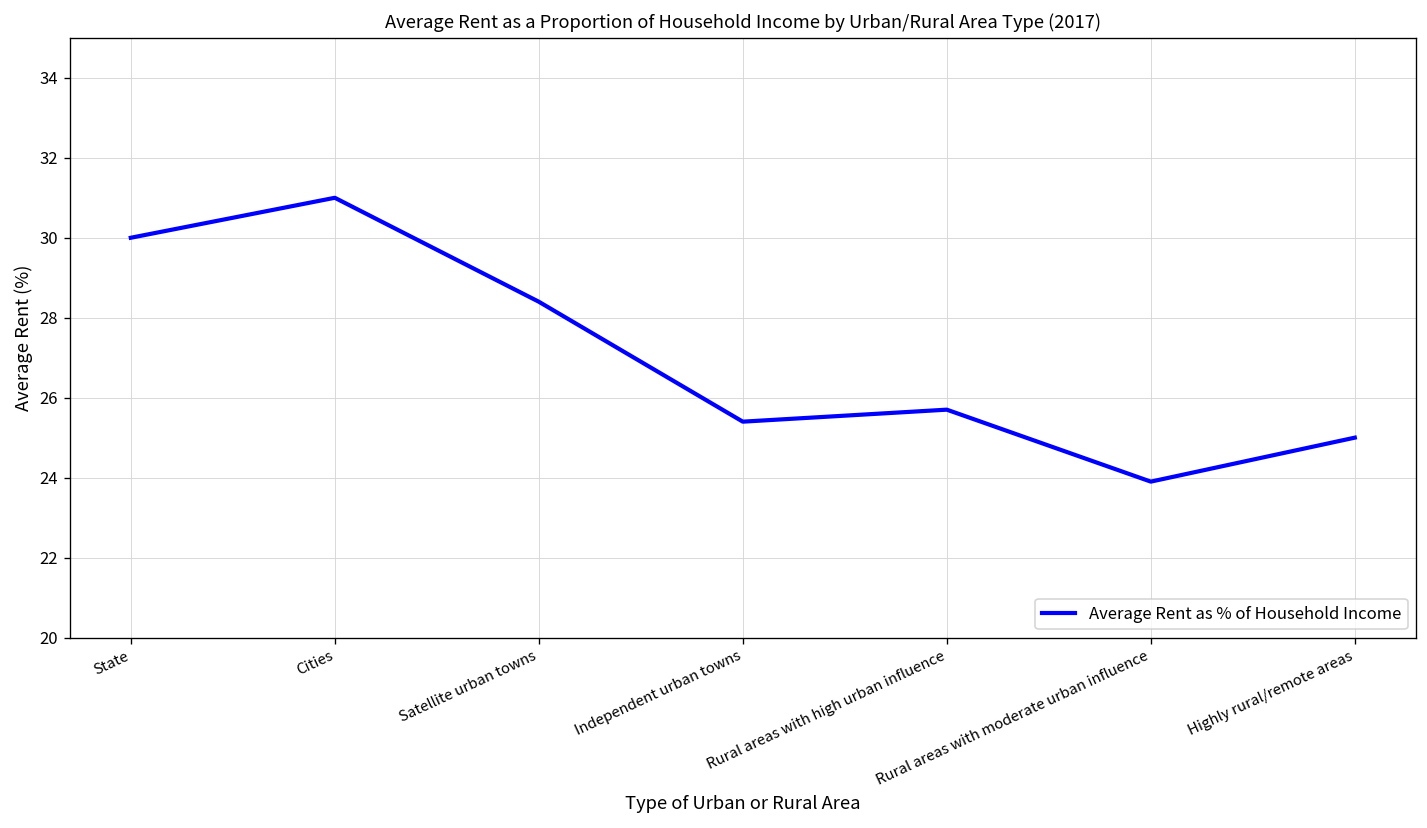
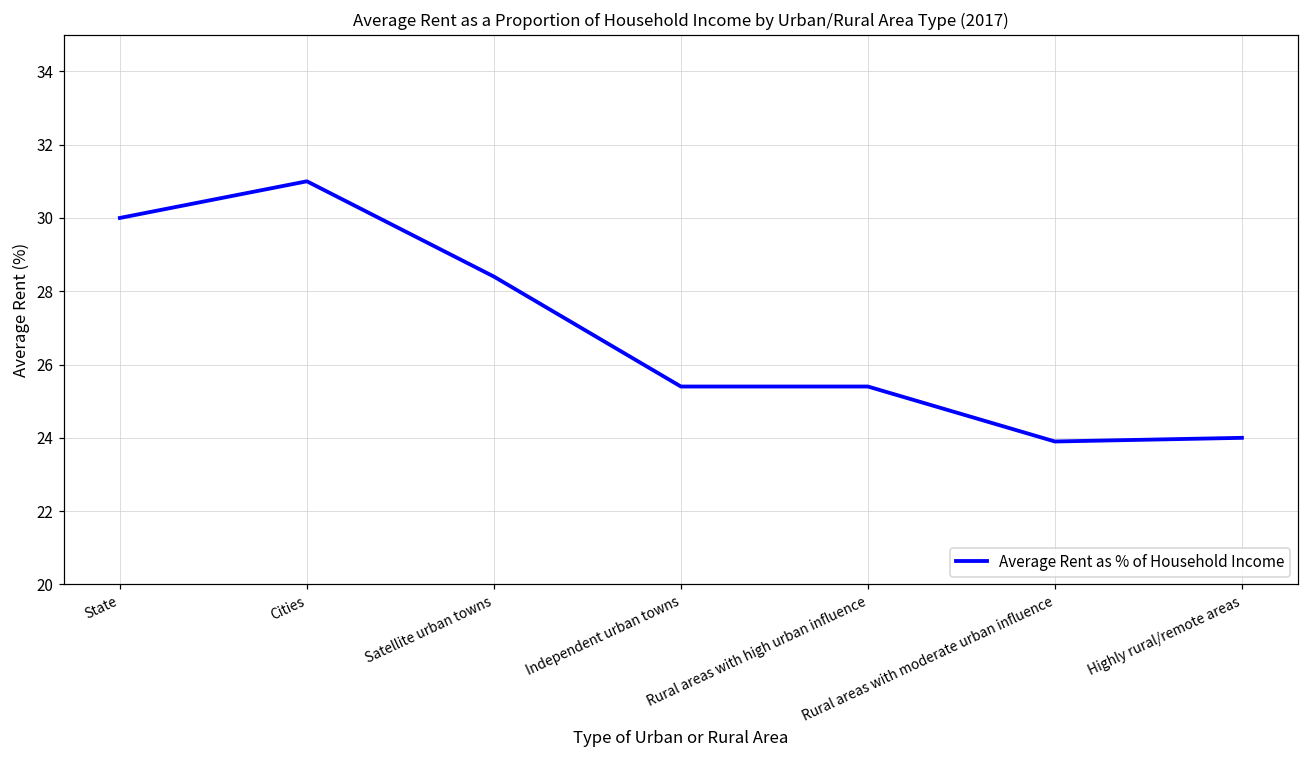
Rural areas with high urban influence: 25.7 -> 25.4
Highly rural/remote areas: 25 -> 24
